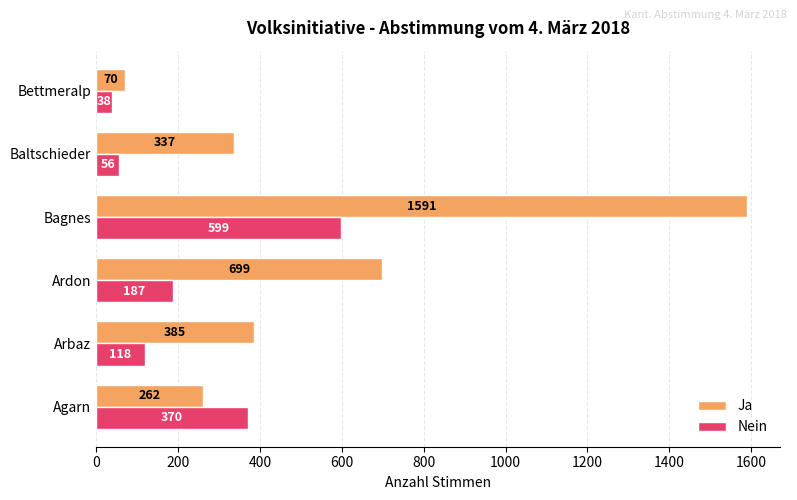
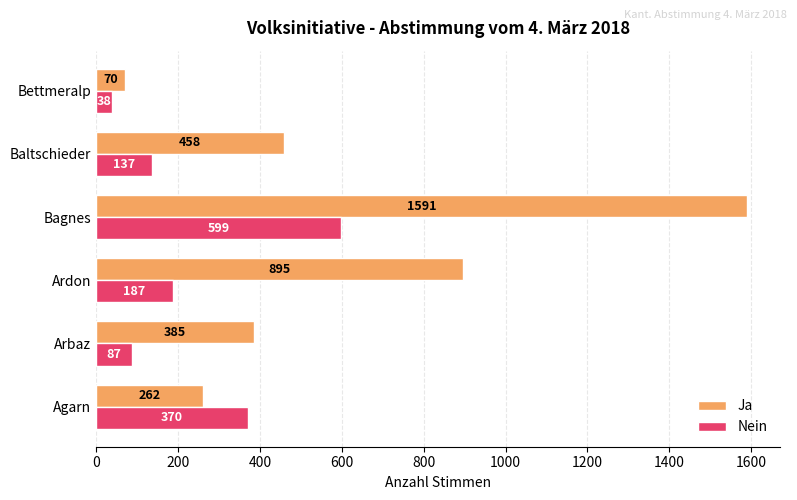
Ja, Baltschieder: 337 -> 458
Nein, Baltschieder: 56 -> 137
Ja, Ardon: 699 -> 895
Nein, Arbaz: 118 -> 87
